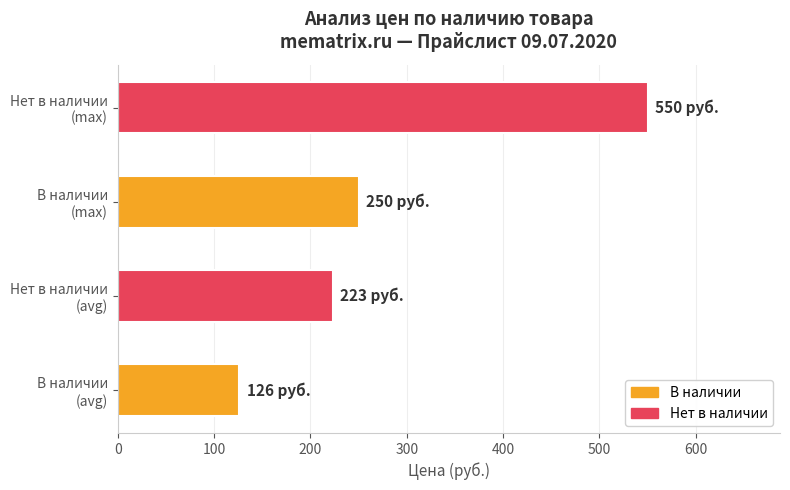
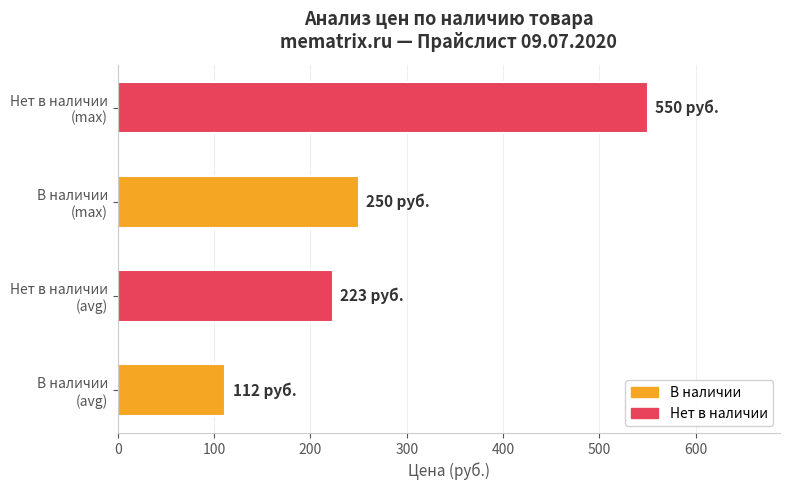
В наличии (avg): 126 -> 112
